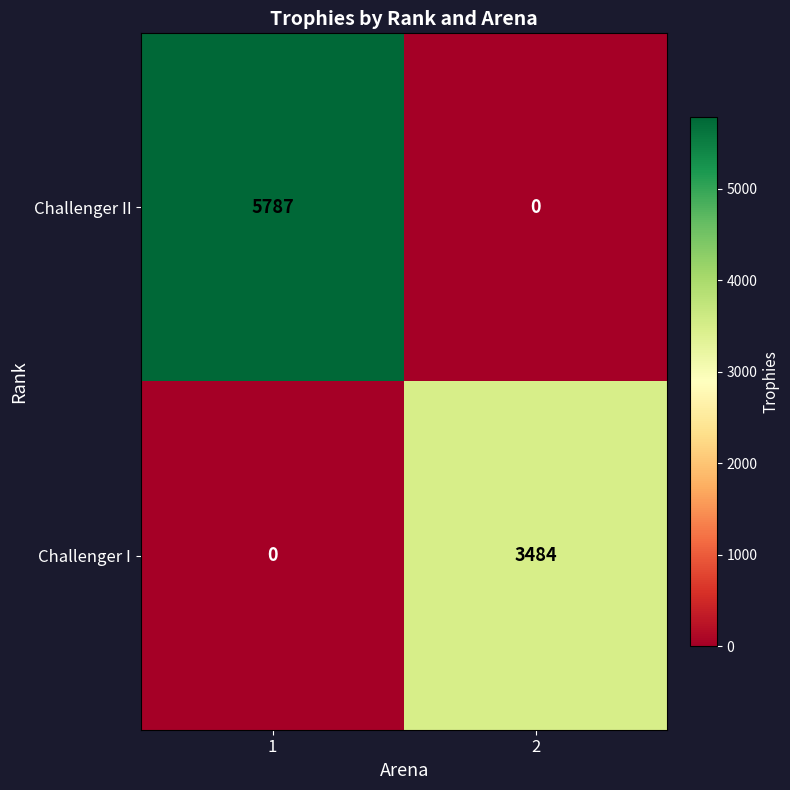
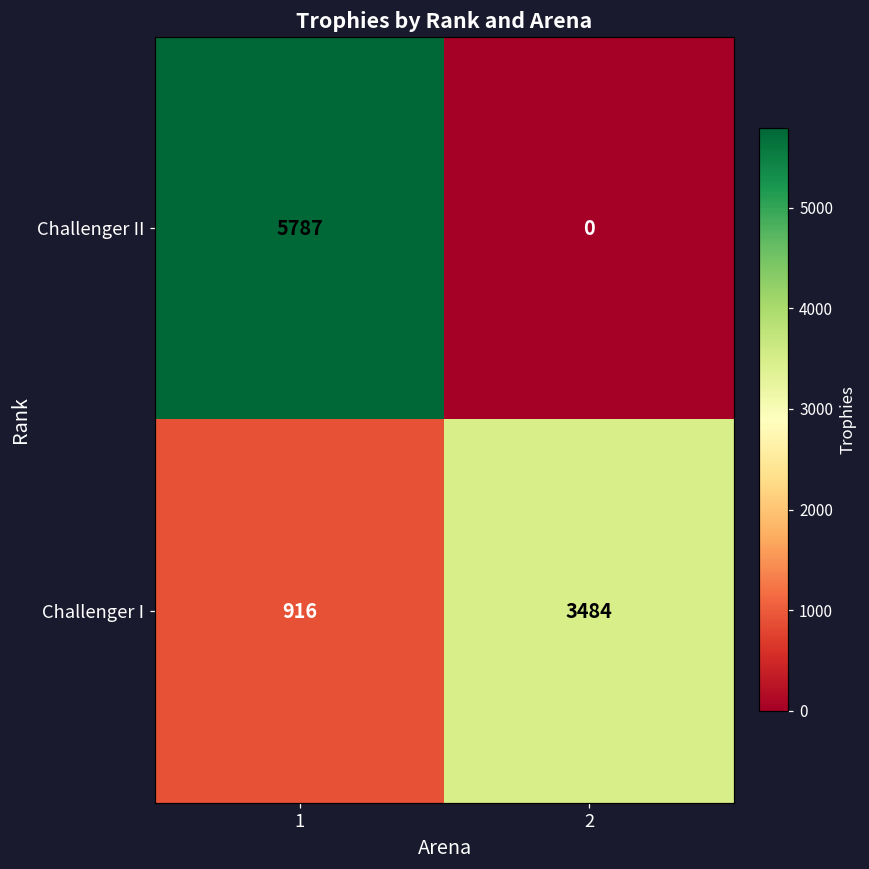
Challenger I, 1: 0 -> 916
